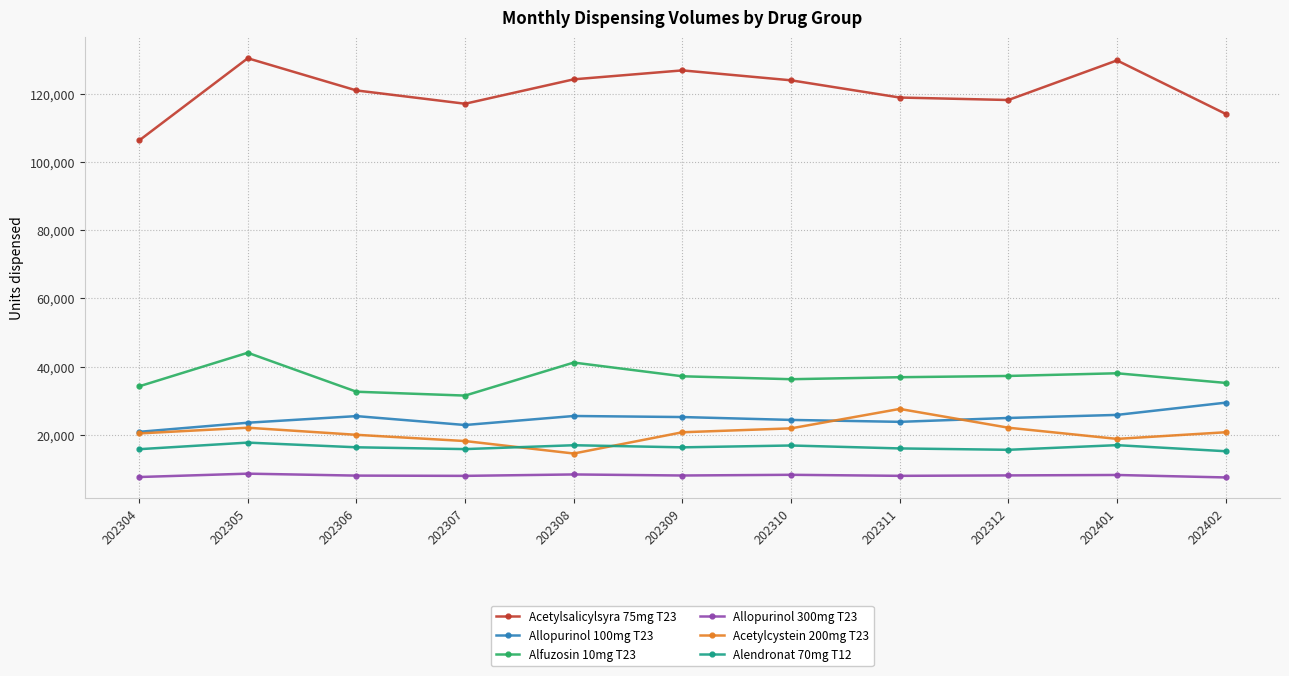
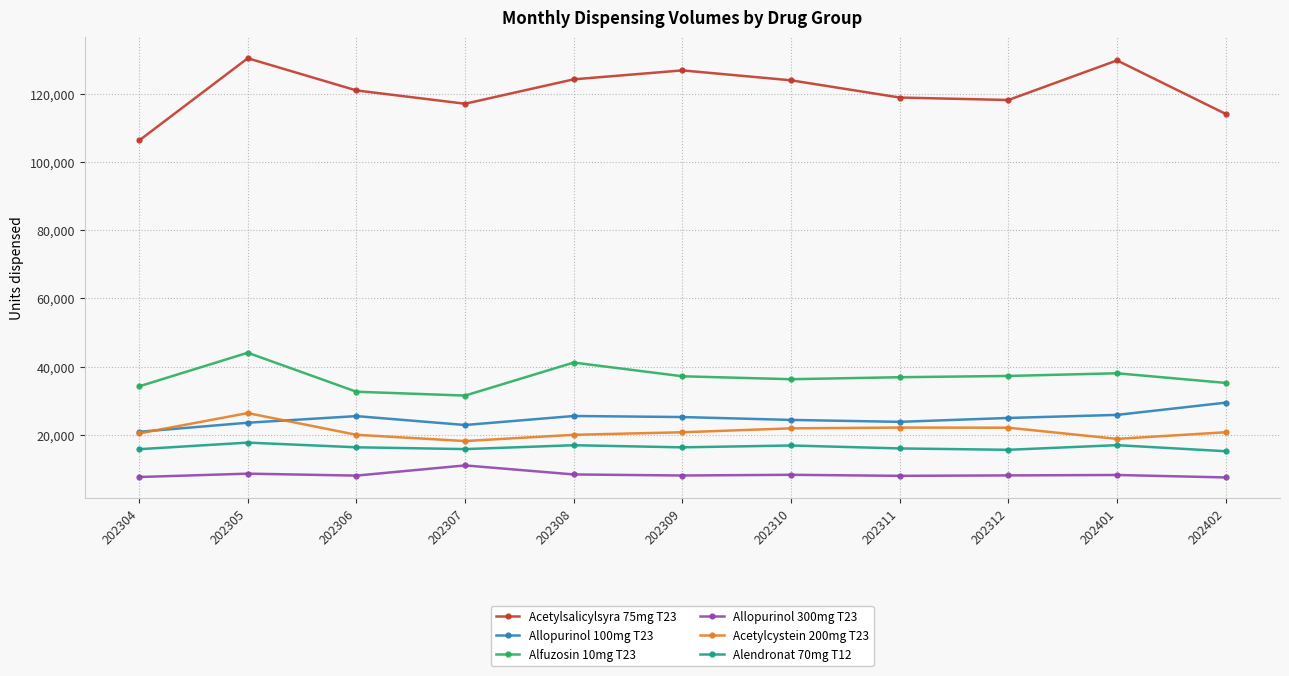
Acetylcystein 200mg T23, 202305: 22,000 -> 26,000
Allopurinol 300mg T23, 202307: 8,000 -> 11,000
Acetylcystein 200mg T23, 202308: 15,000 -> 20,000
Acetylcystein 200mg T23, 202311: 28,000 -> 22,000
